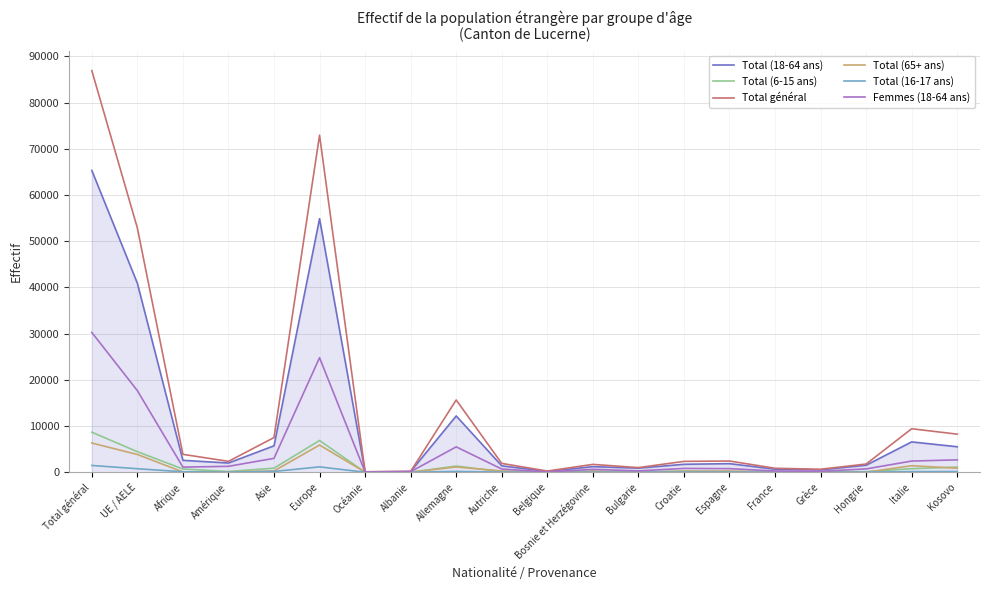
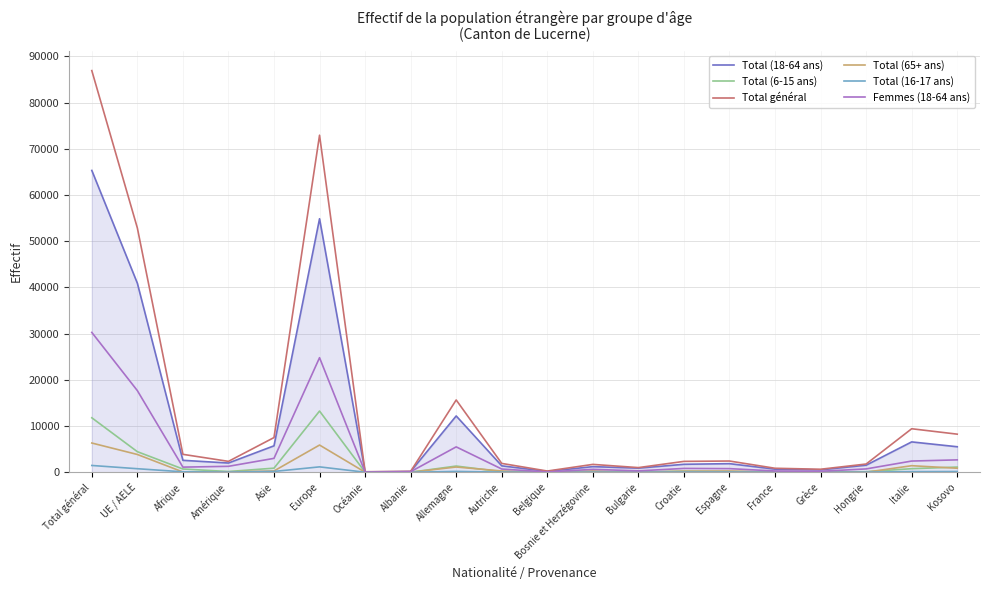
Total (6-15 ans), Total général: 9000 -> 12000
Total (6-15 ans), Europe: 7000 -> 13000
